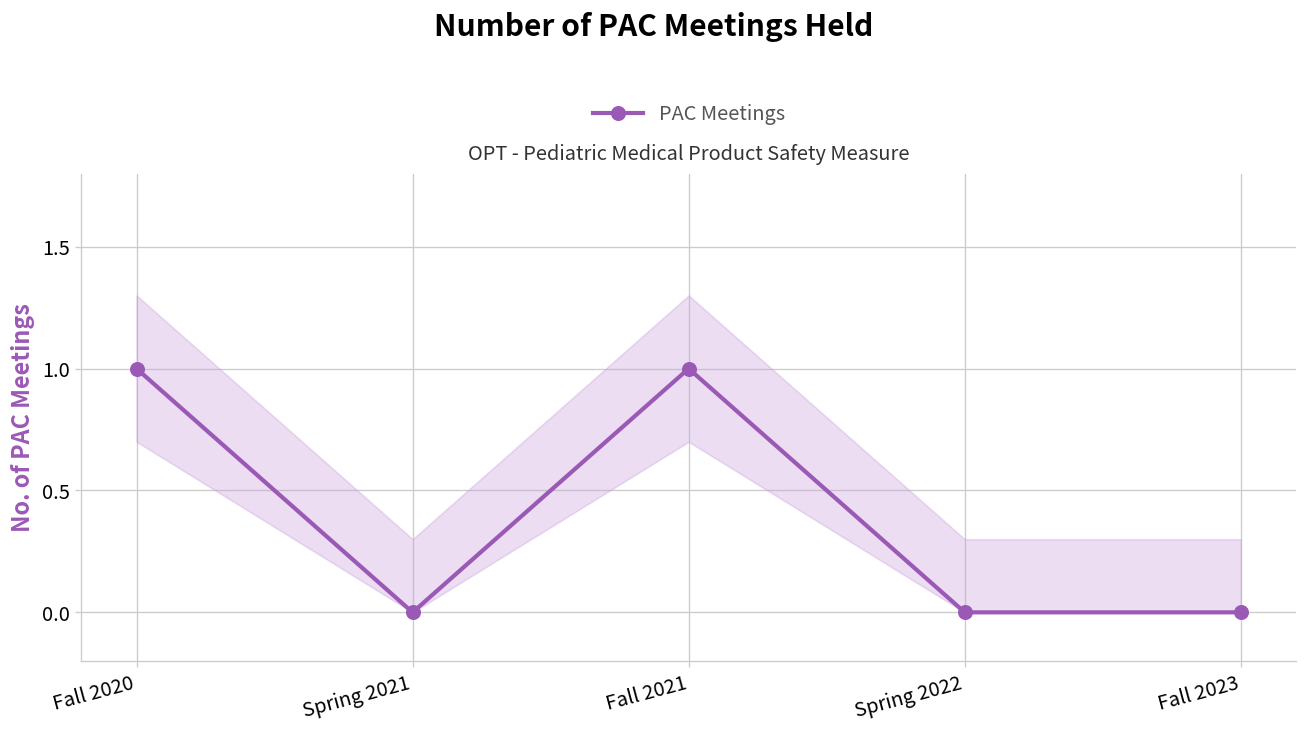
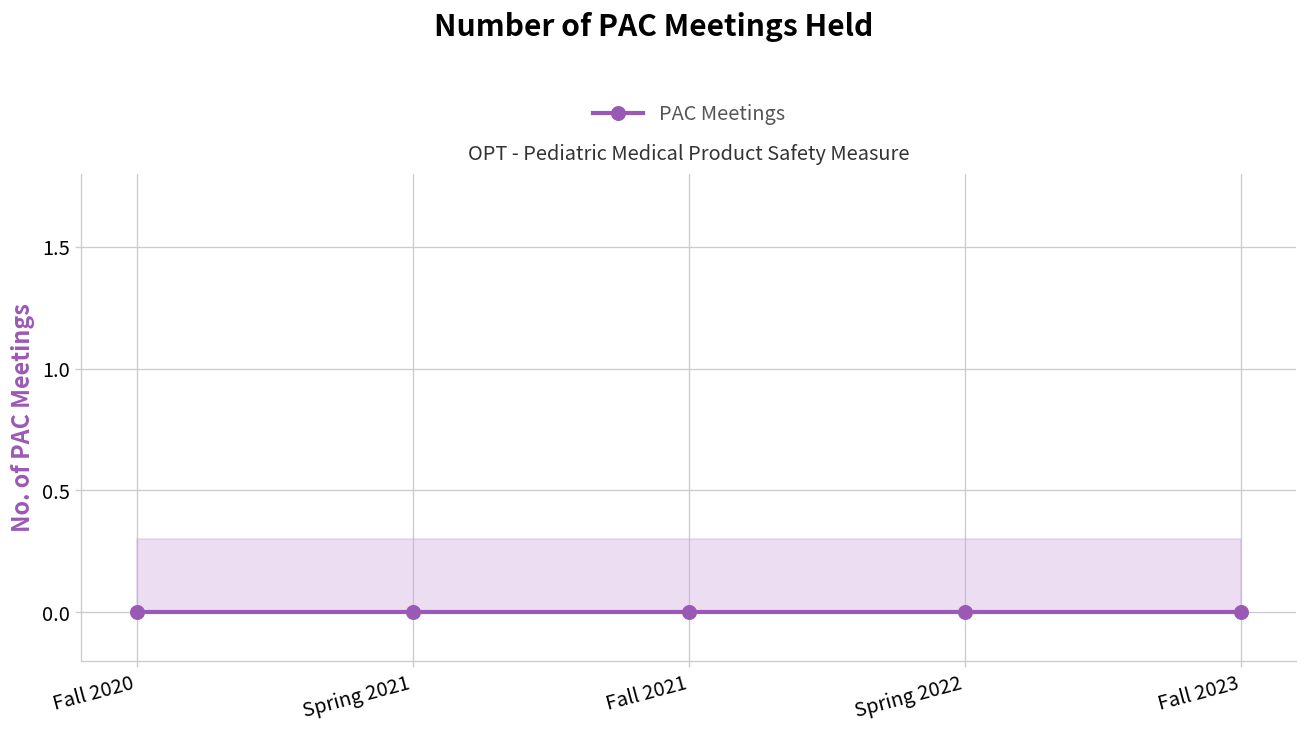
PAC Meetings, Fall 2020: 1 -> 0
PAC Meetings, Fall 2021: 1 -> 0
